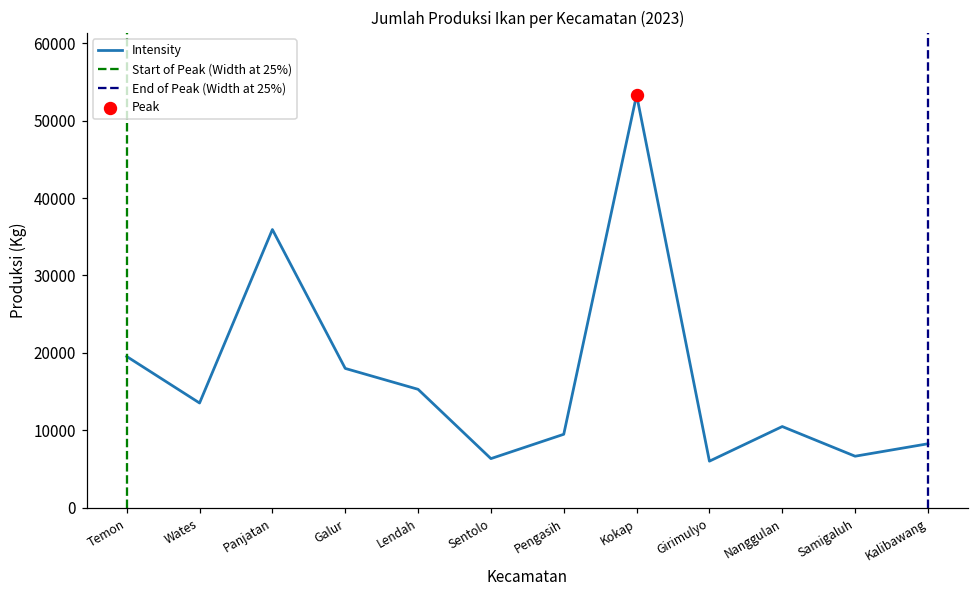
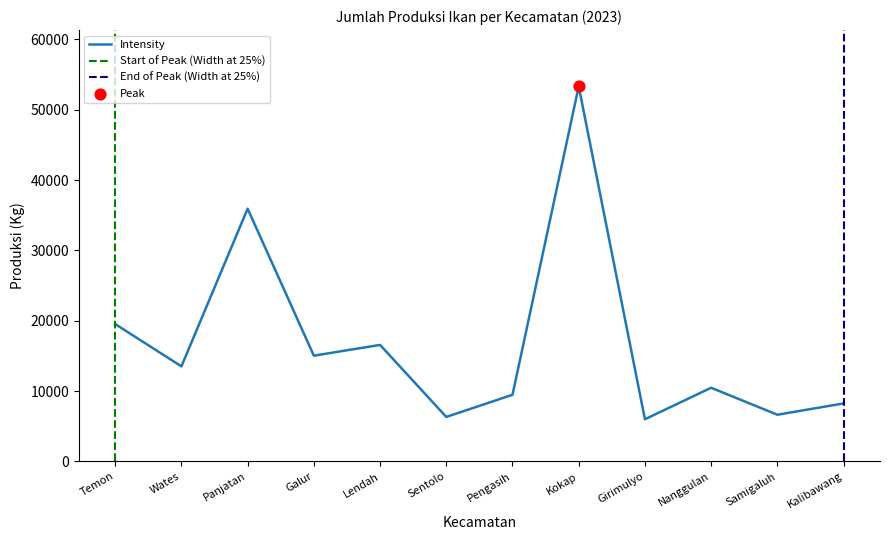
Intensity, Galur: 18000 -> 15000
Intensity, Lendah: 15000 -> 17000
